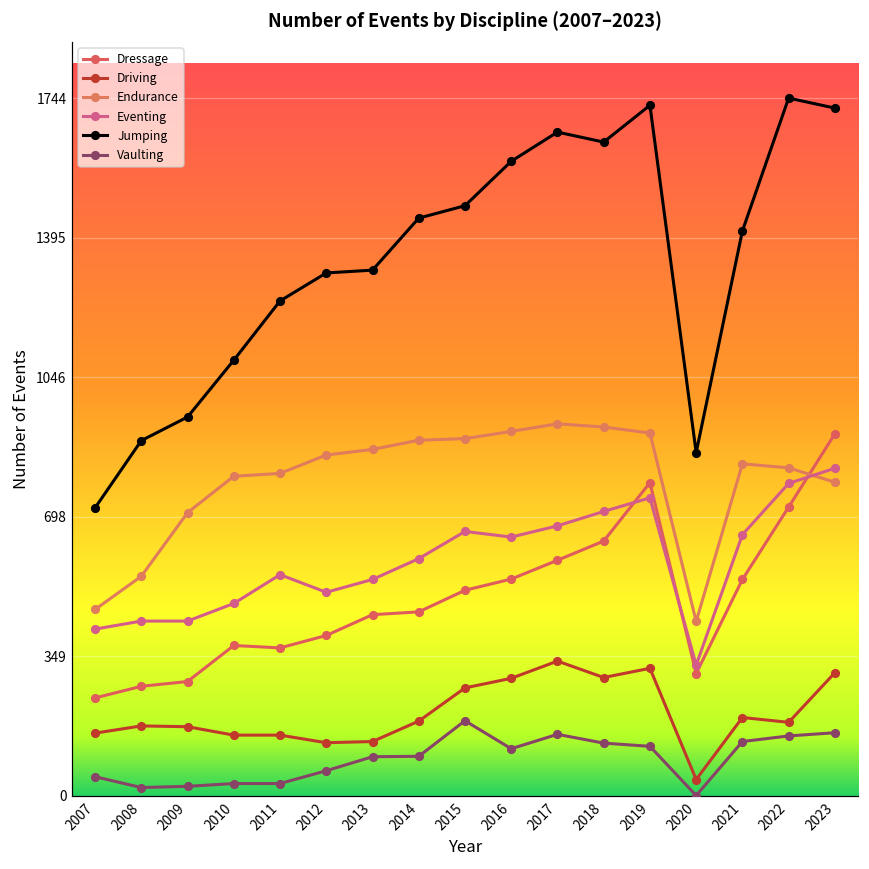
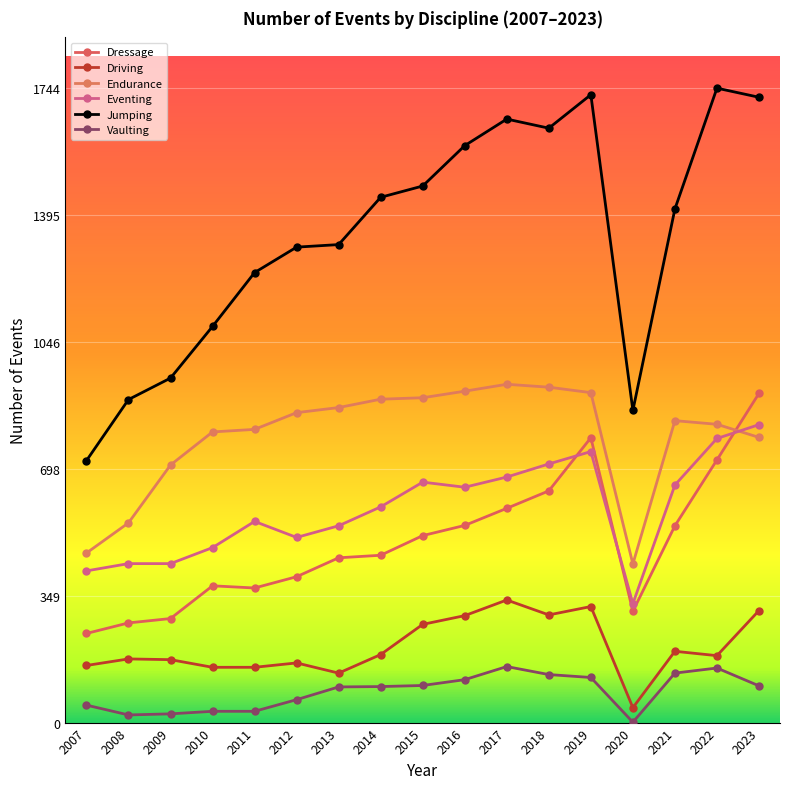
Driving, 2012: 130 -> 160
Vaulting, 2015: 190 -> 100
Vaulting, 2023: 160 -> 100
